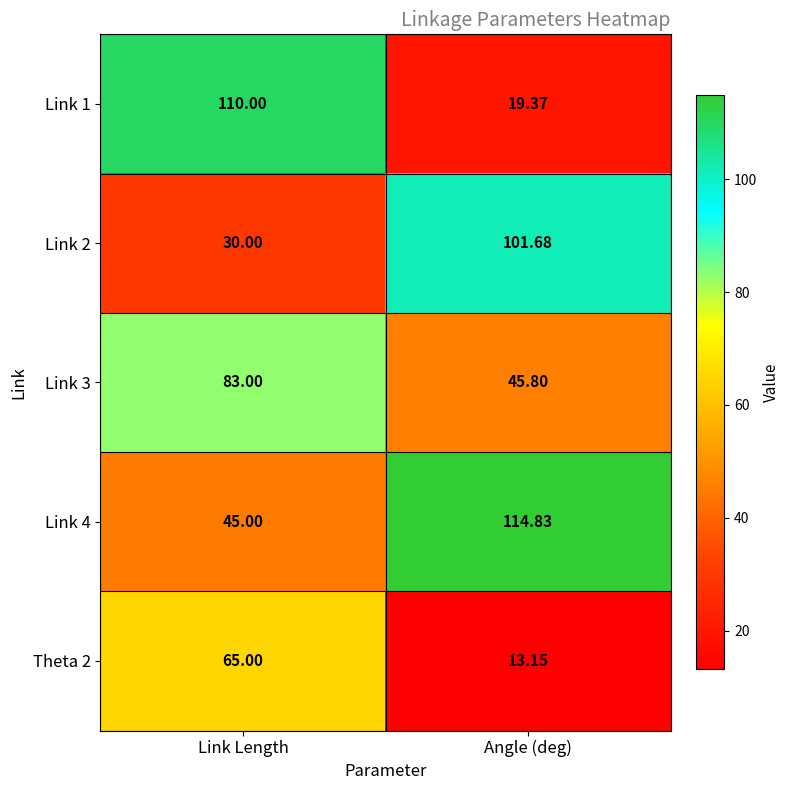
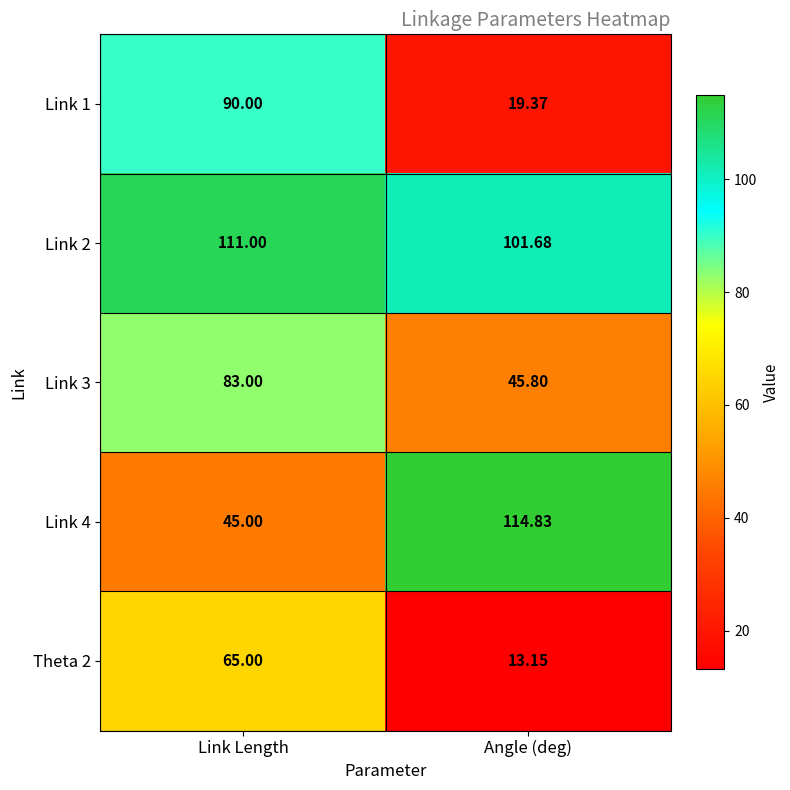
Link 1, Link Length: 110.00 -> 90.00
Link 2, Link Length: 30.00 -> 111.00
